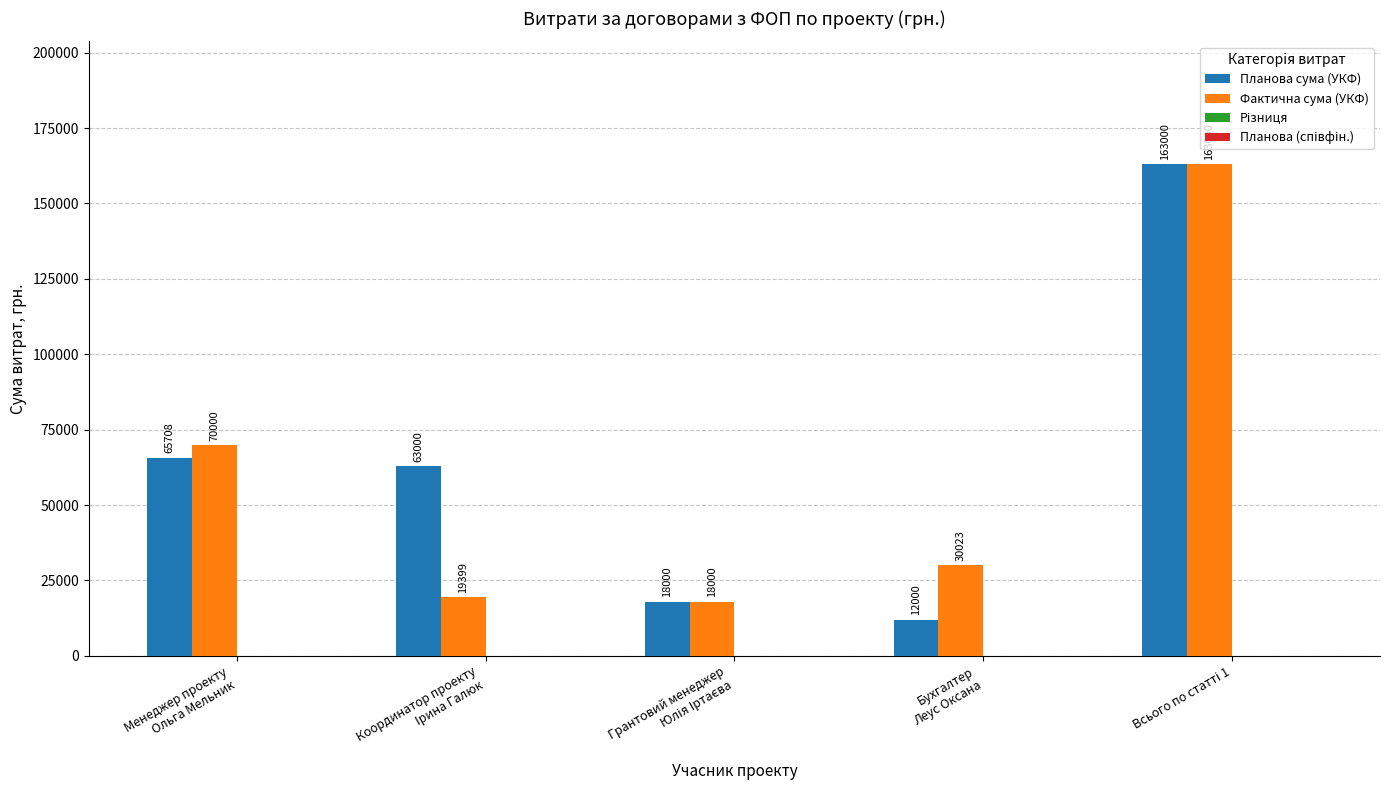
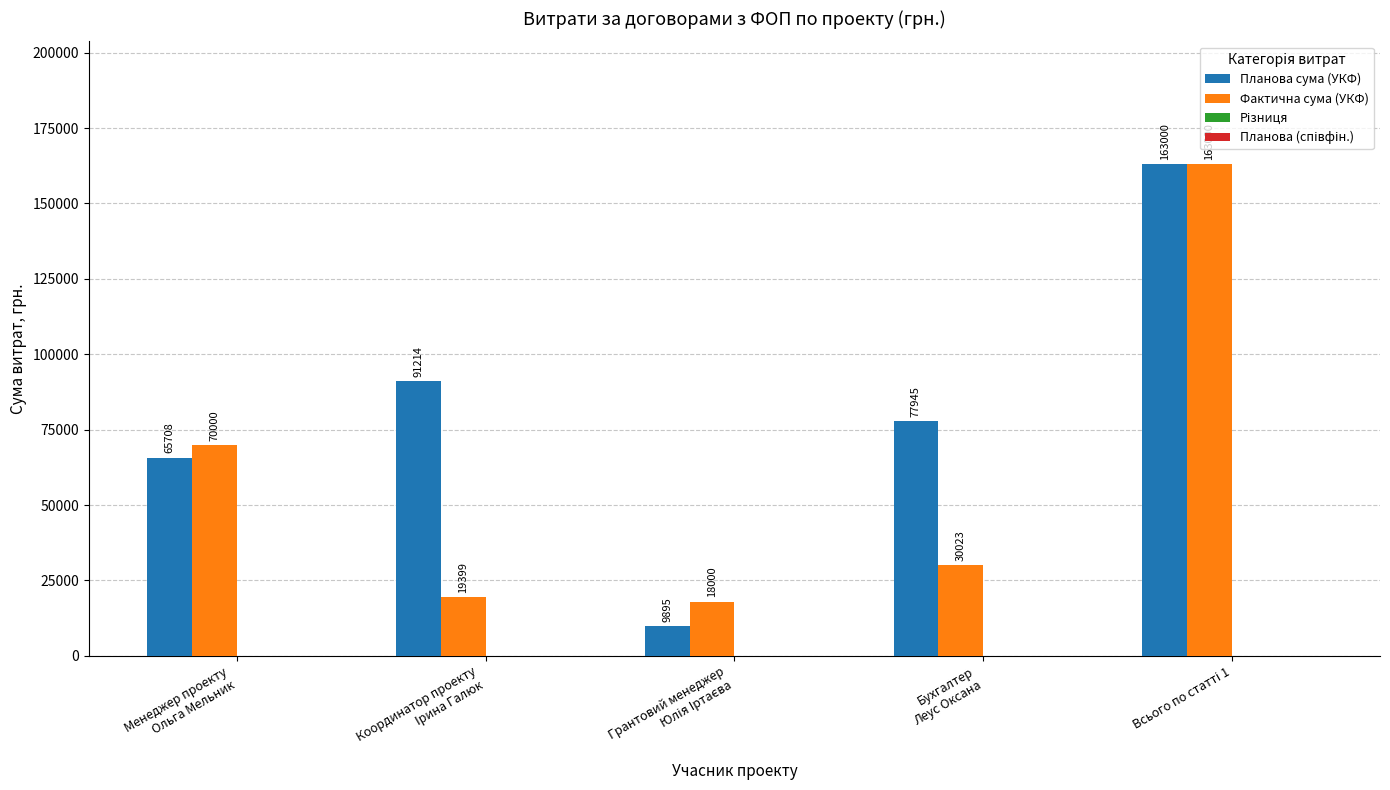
Планова сума (УКФ), Координатор проекту Ірина Галюк: 63000 -> 91214
Планова сума (УКФ), Грантовий менеджер Юлія Іртаєва: 18000 -> 9895
Планова сума (УКФ), Бухгалтер Леус Оксана: 12000 -> 77945
